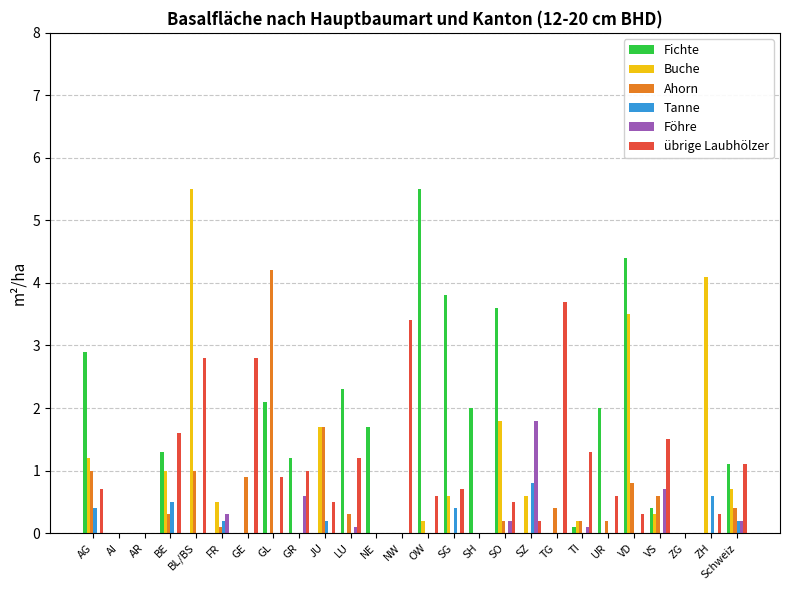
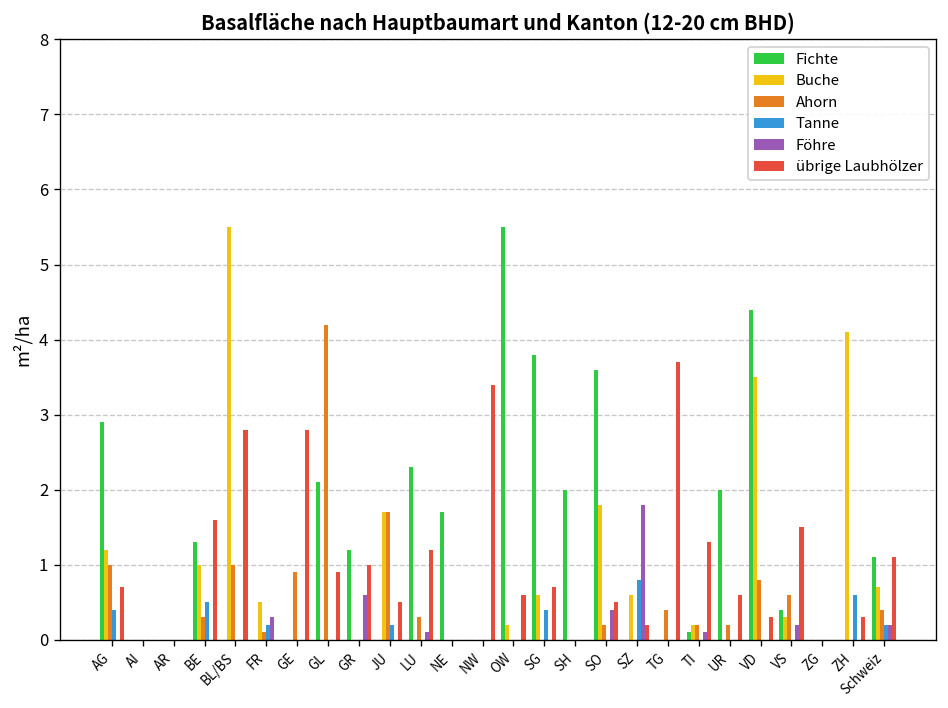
Föhre, SO: 0.2 -> 0.4
Föhre, VS: 0.7 -> 0.2
